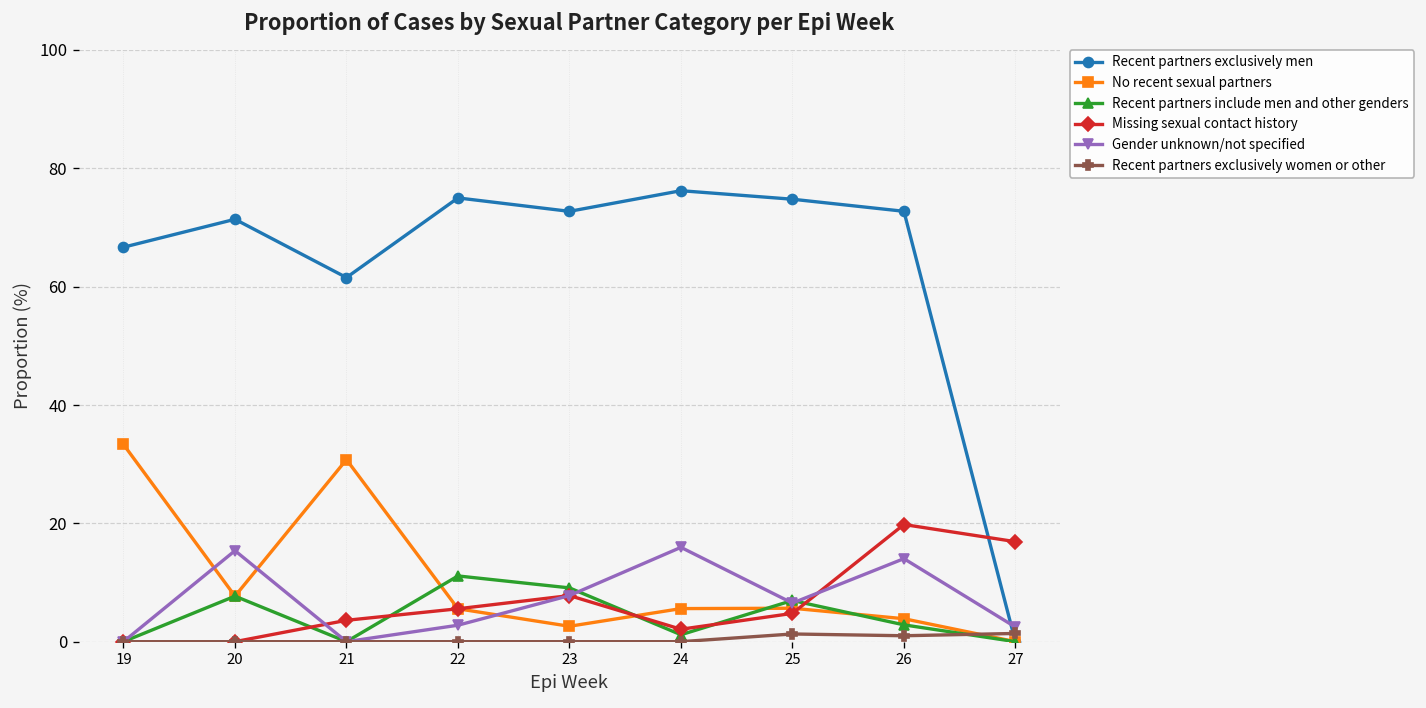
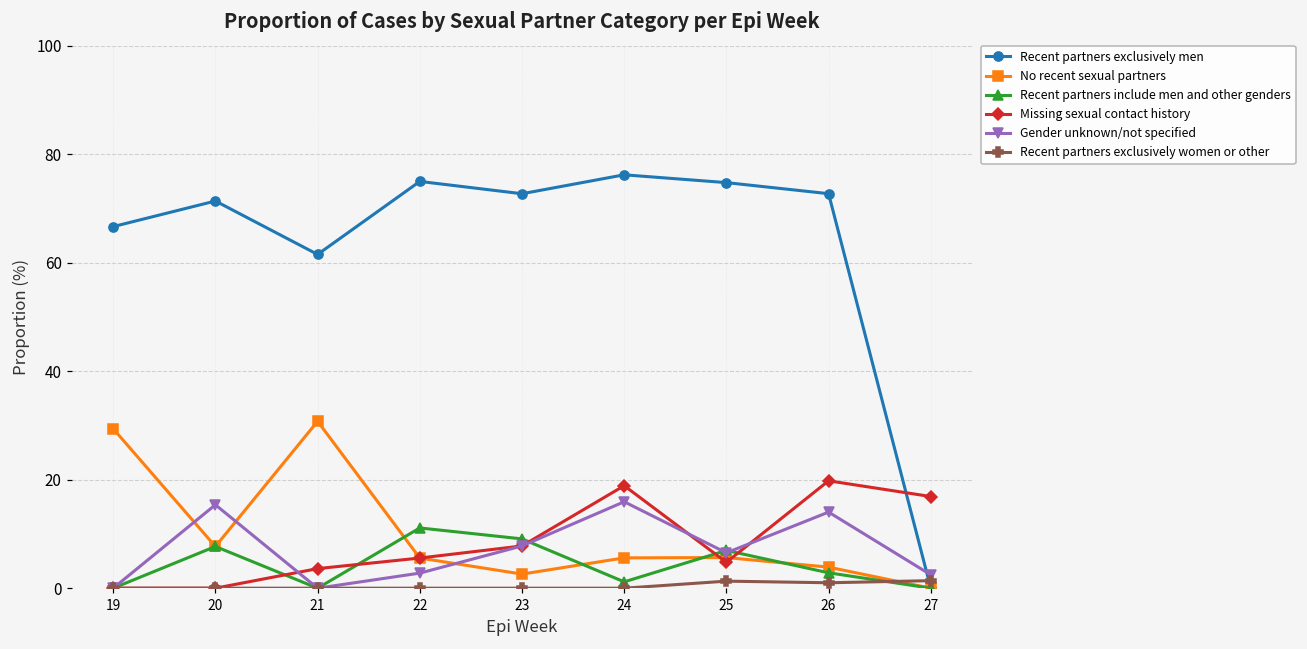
No recent sexual partners, 19: 33 -> 29
Missing sexual contact history, 24: 2 -> 19
